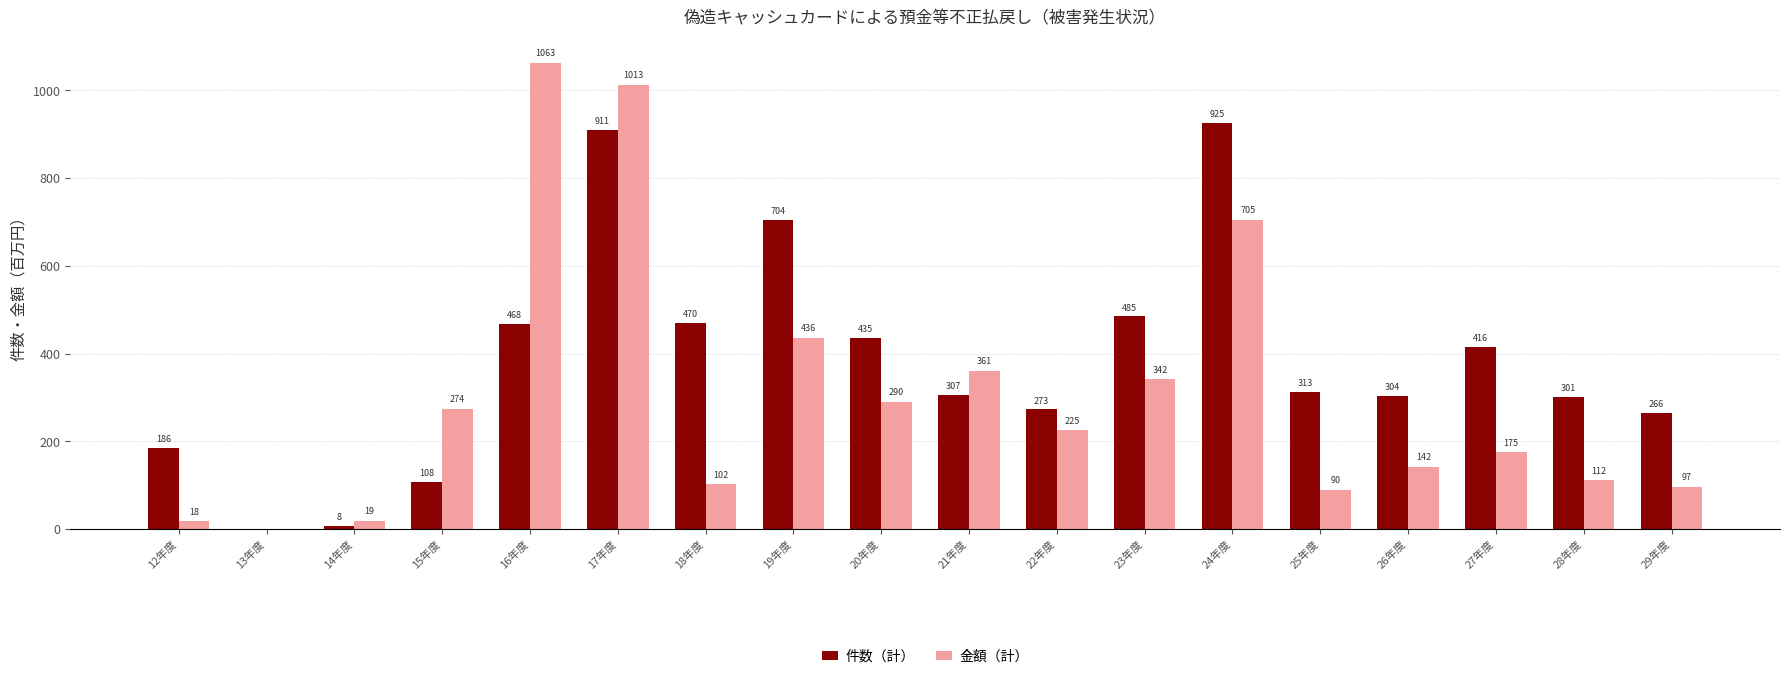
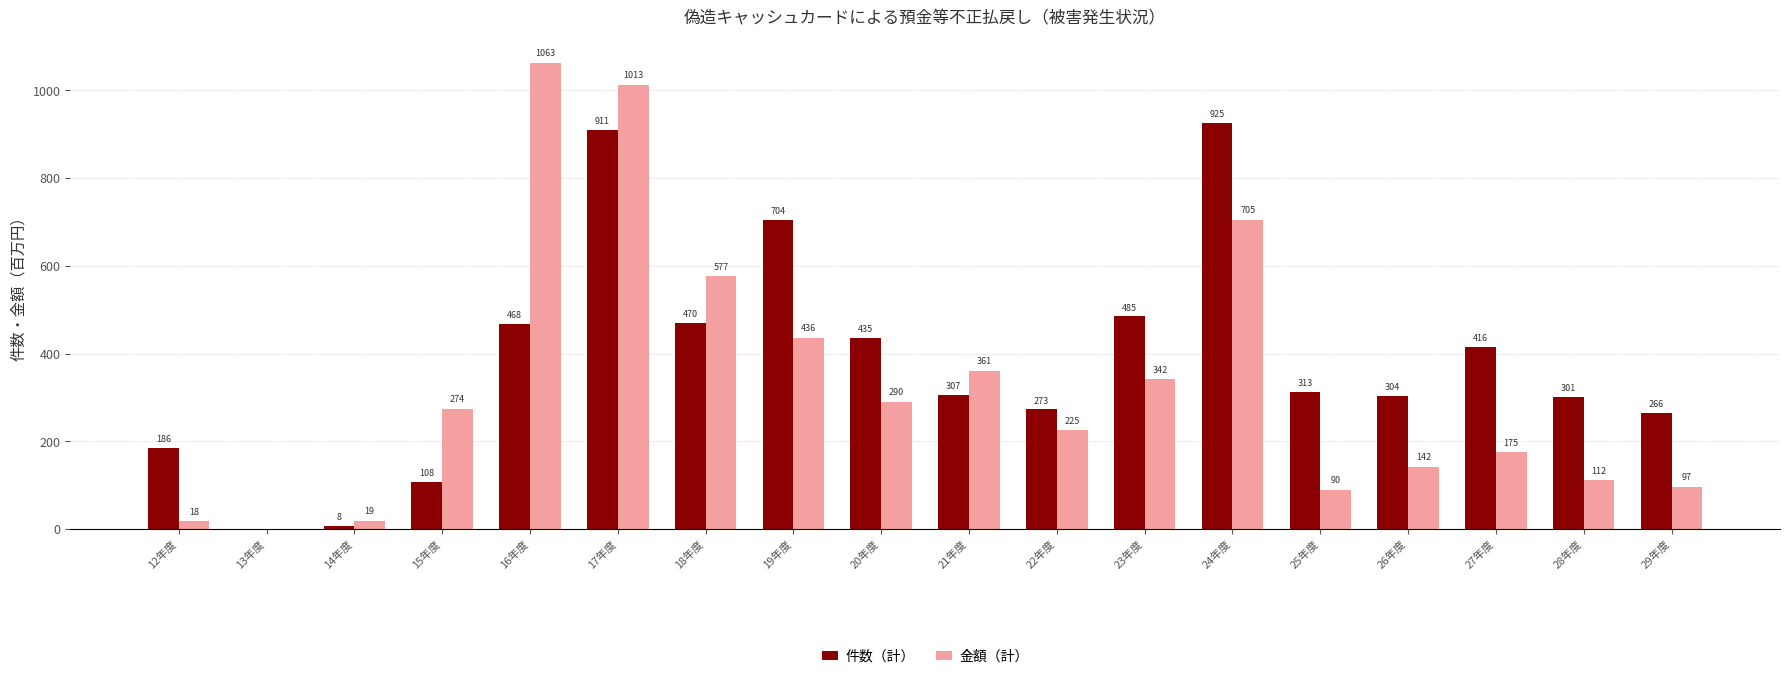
金額（計）, 18年度: 102 -> 577
